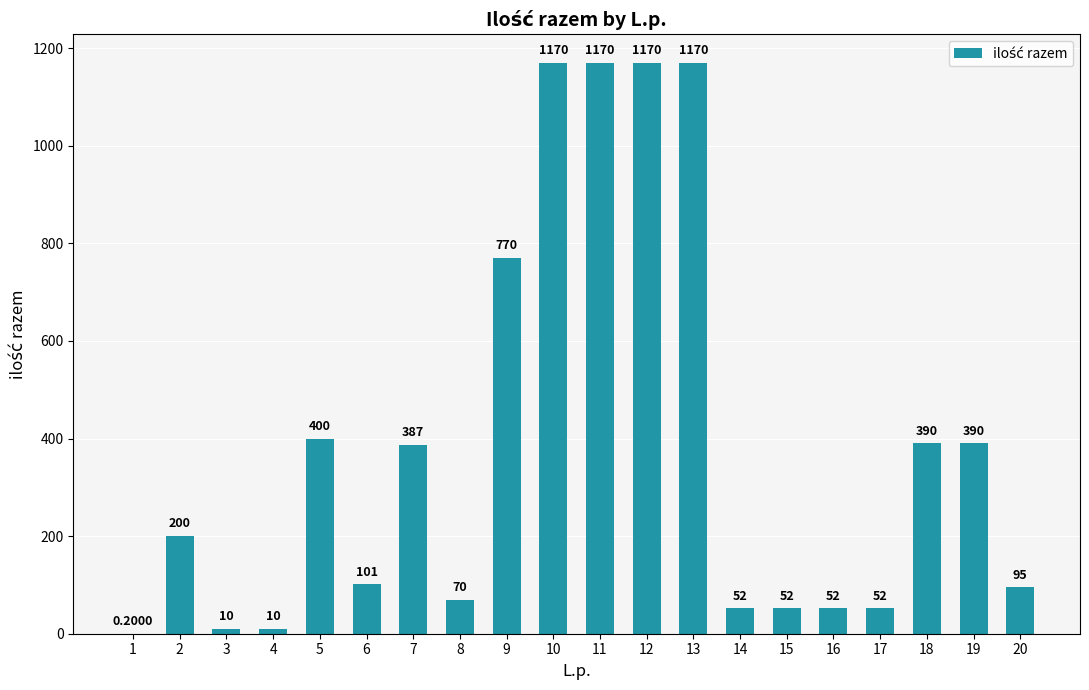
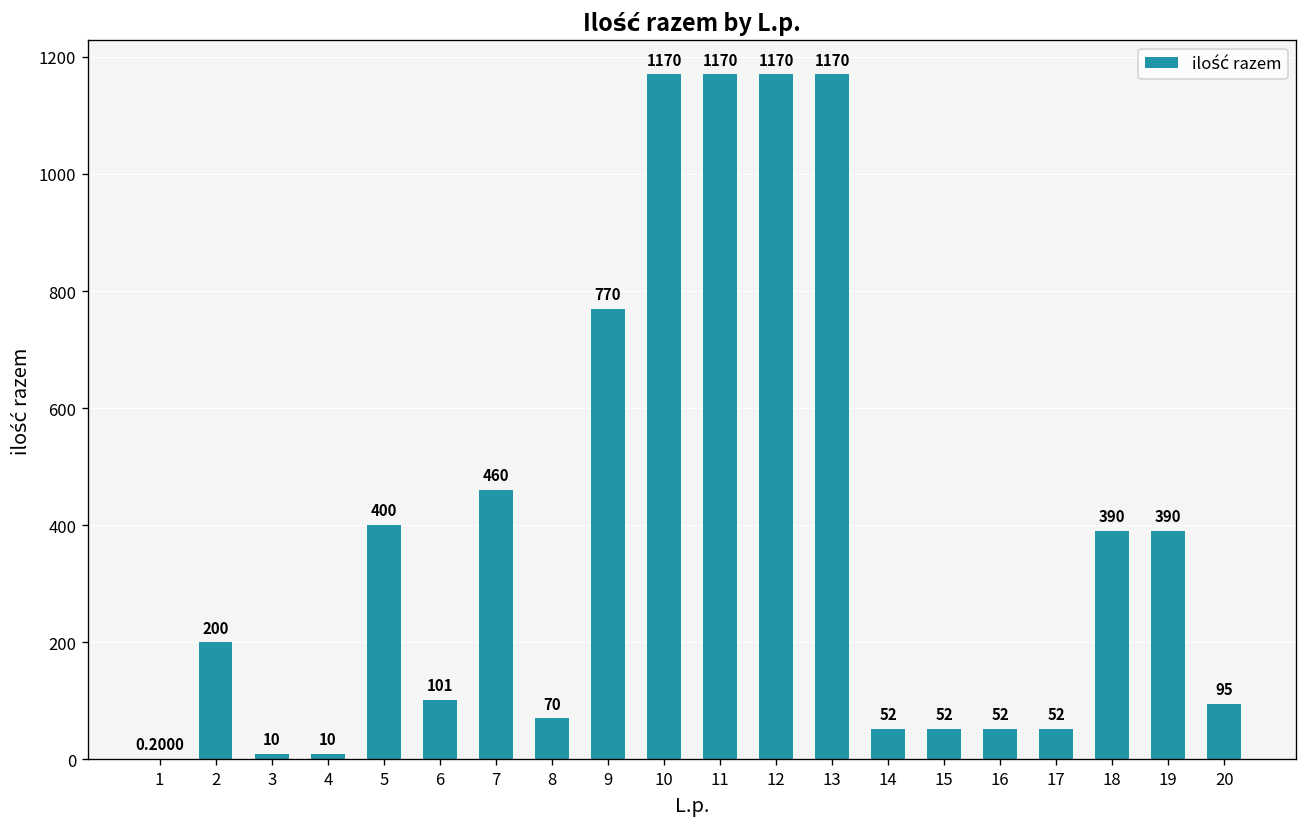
7: 387 -> 460
